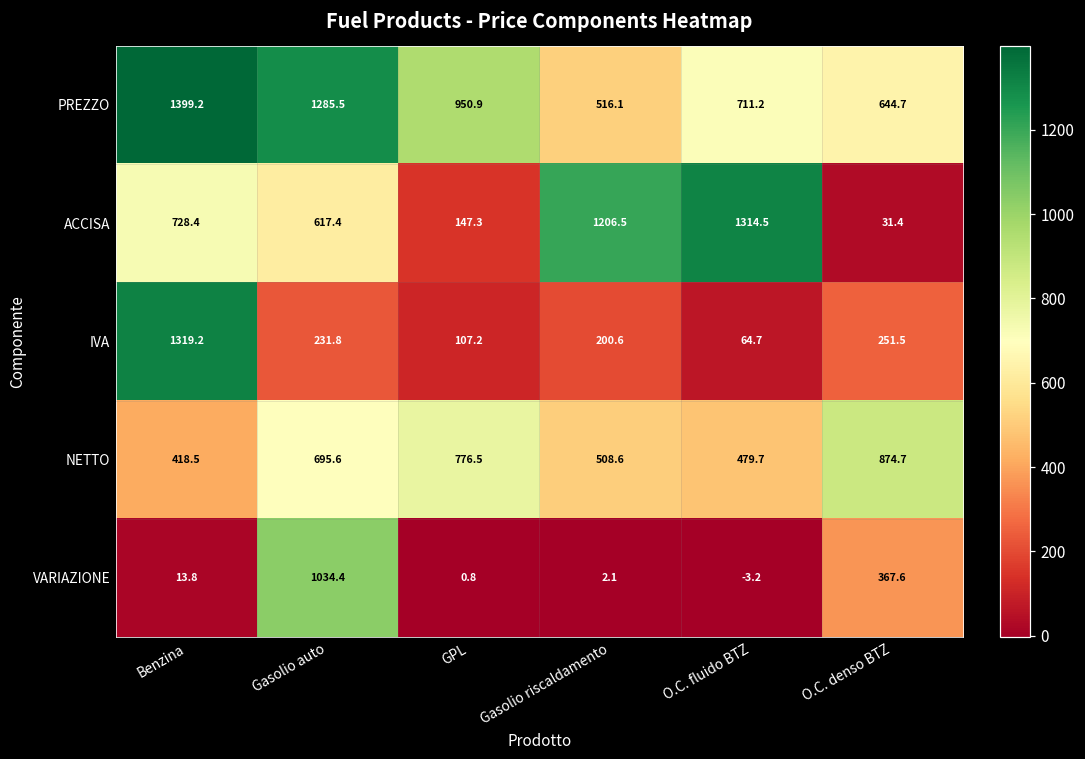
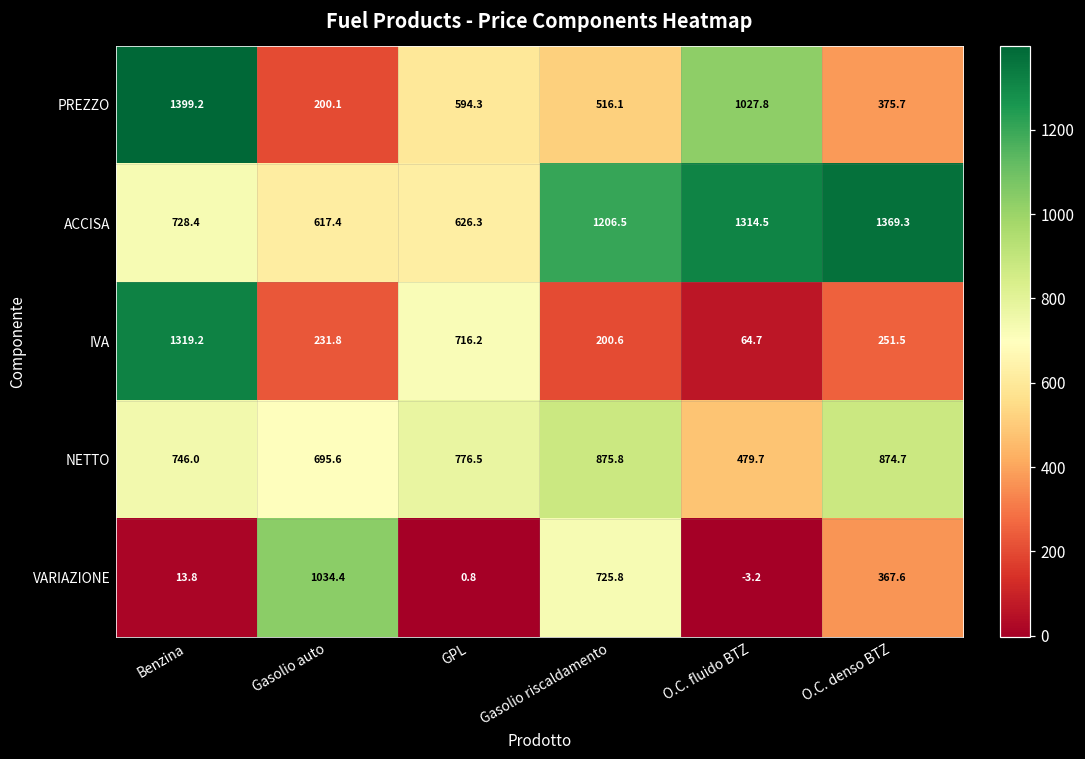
PREZZO, Gasolio auto: 1285.5 -> 200.1
PREZZO, GPL: 950.9 -> 594.3
PREZZO, O.C. fluido BTZ: 711.2 -> 1027.8
PREZZO, O.C. denso BTZ: 644.7 -> 375.7
ACCISA, GPL: 147.3 -> 626.3
ACCISA, O.C. denso BTZ: 31.4 -> 1369.3
IVA, GPL: 107.2 -> 716.2
NETTO, Benzina: 418.5 -> 746.0
NETTO, Gasolio riscaldamento: 508.6 -> 875.8
VARIAZIONE, Gasolio riscaldamento: 2.1 -> 725.8
